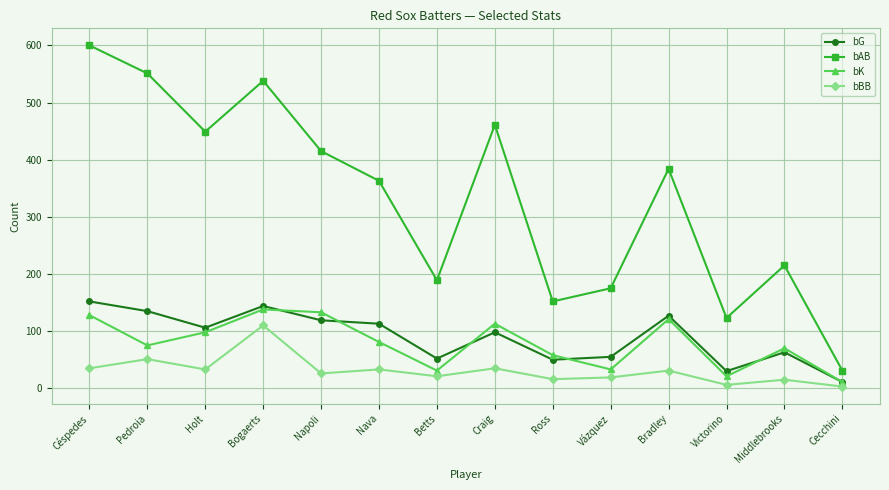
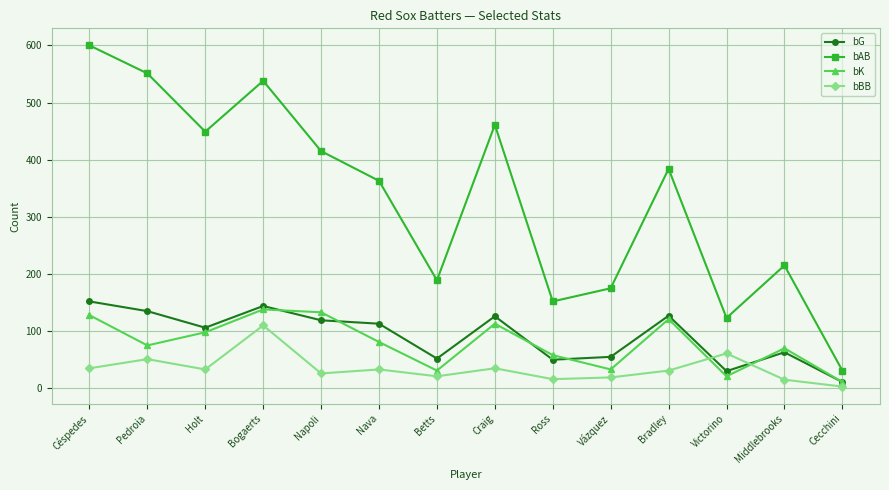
bG, Craig: 100 -> 130
bBB, Victorino: 10 -> 60
